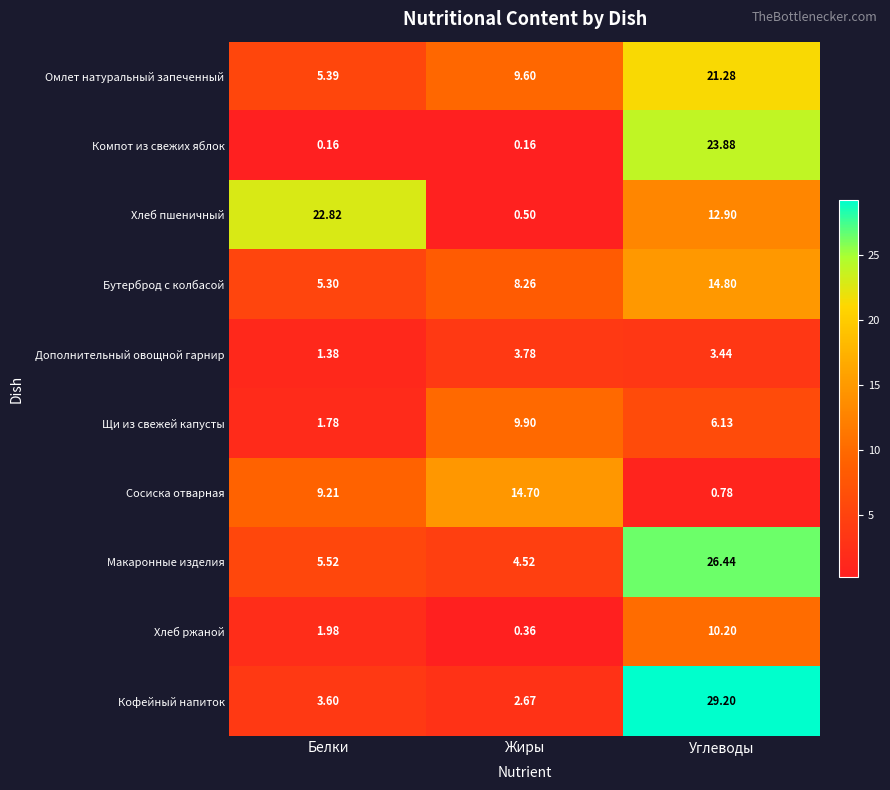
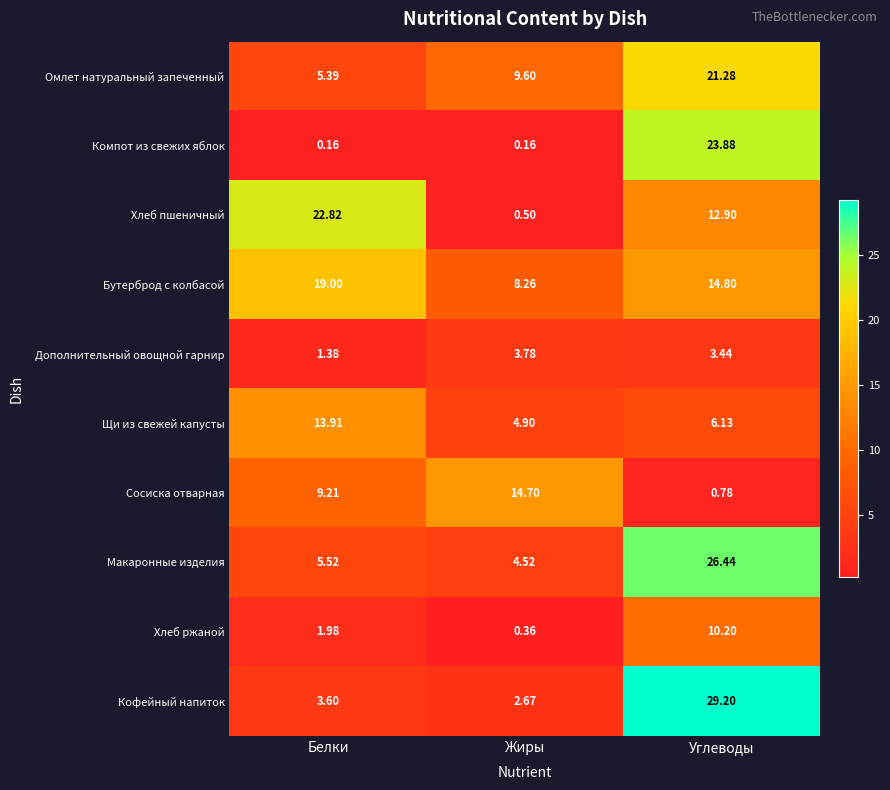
Бутерброд с колбасой, Белки: 5.30 -> 19.00
Щи из свежей капусты, Белки: 1.78 -> 13.91
Щи из свежей капусты, Жиры: 9.90 -> 4.90
